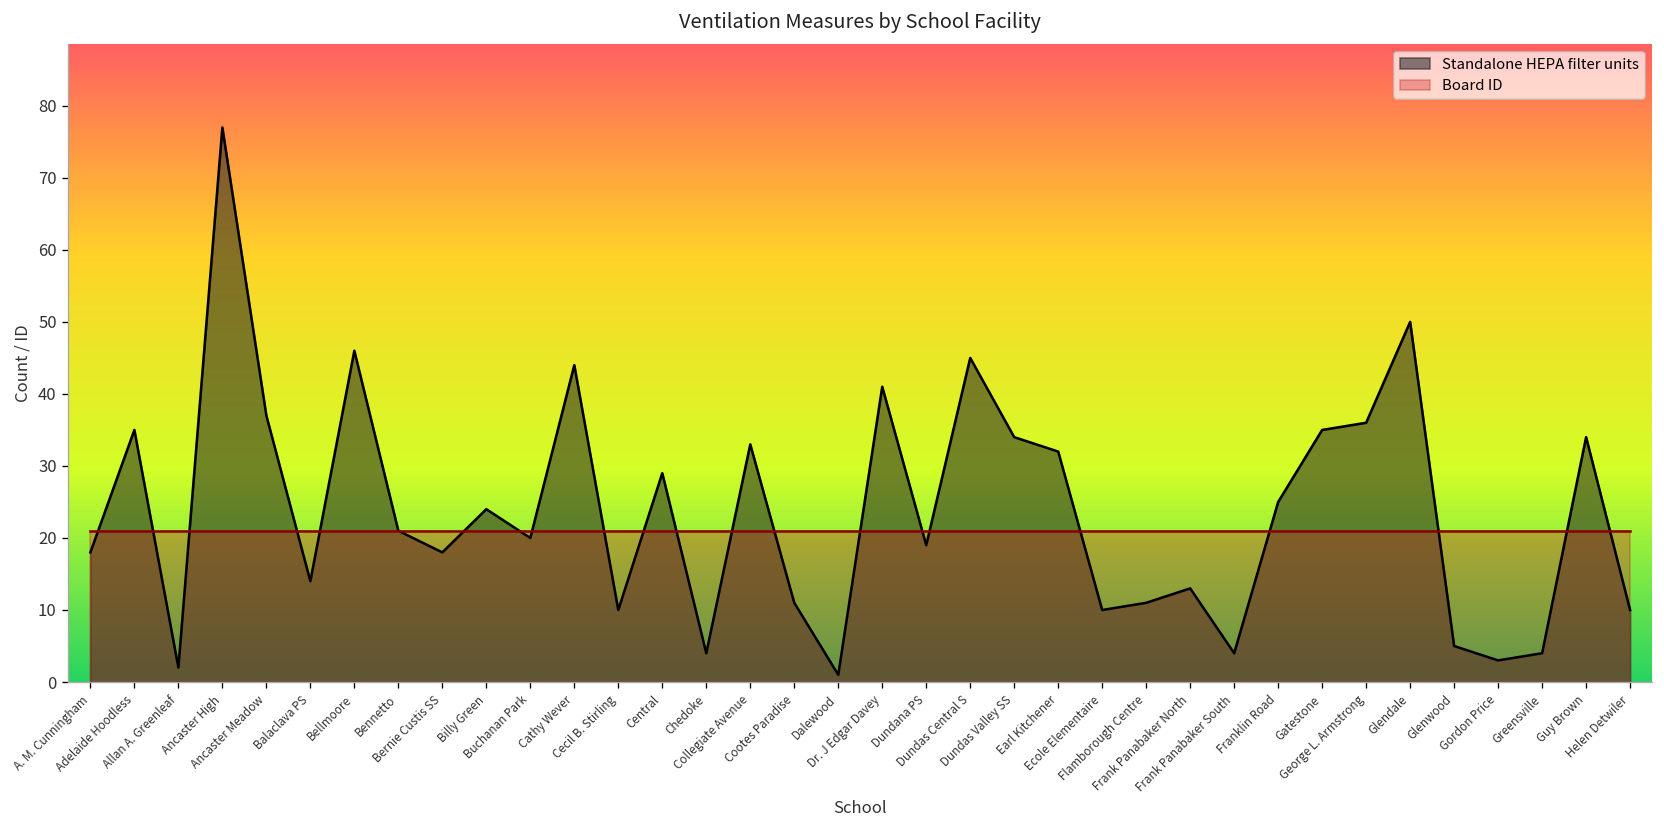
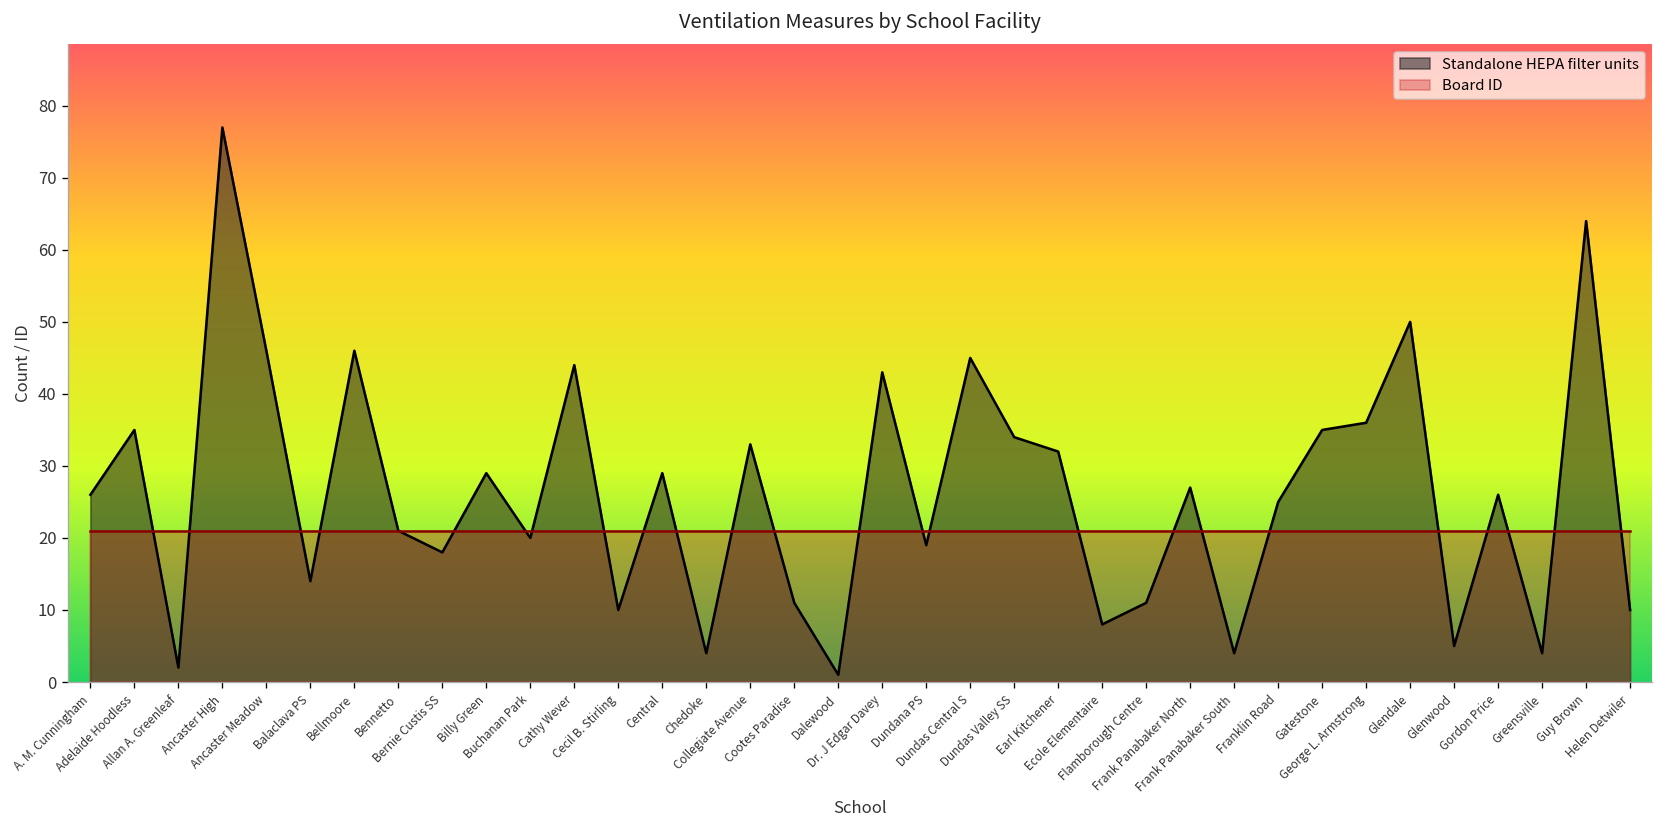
Standalone HEPA filter units, A. M. Cunningham: 18 -> 26
Standalone HEPA filter units, Ancaster Meadow: 37 -> 46
Standalone HEPA filter units, Billy Green: 24 -> 29
Standalone HEPA filter units, Dr. J Edgar Davey: 41 -> 43
Standalone HEPA filter units, Ecole Elementaire: 10 -> 8
Standalone HEPA filter units, Frank Panabaker North: 13 -> 27
Standalone HEPA filter units, Gordon Price: 3 -> 26
Standalone HEPA filter units, Guy Brown: 34 -> 64
